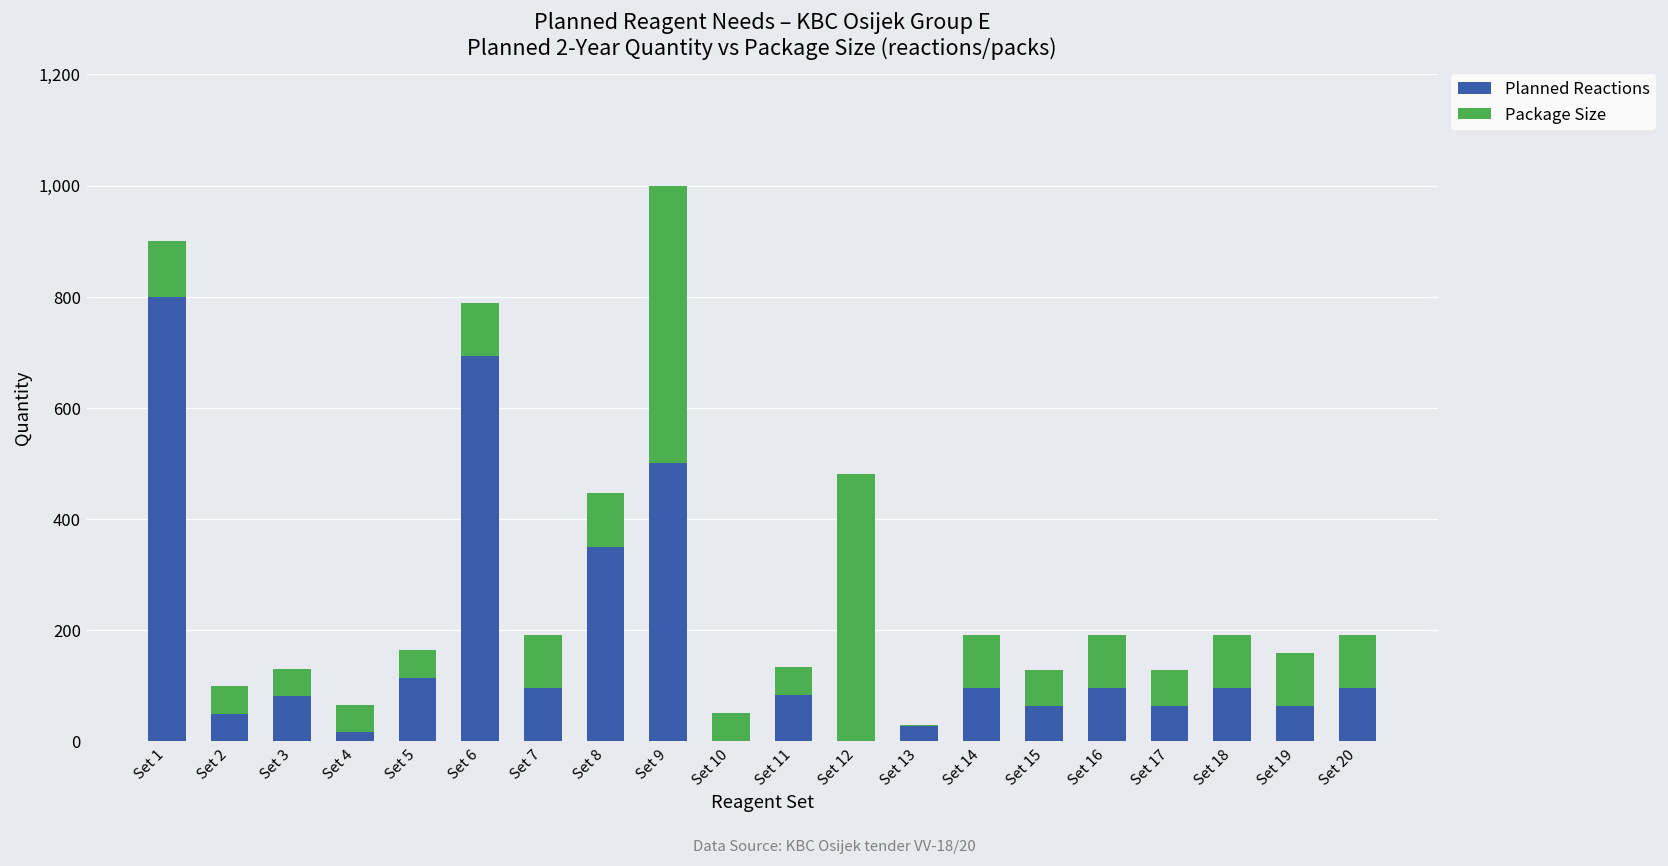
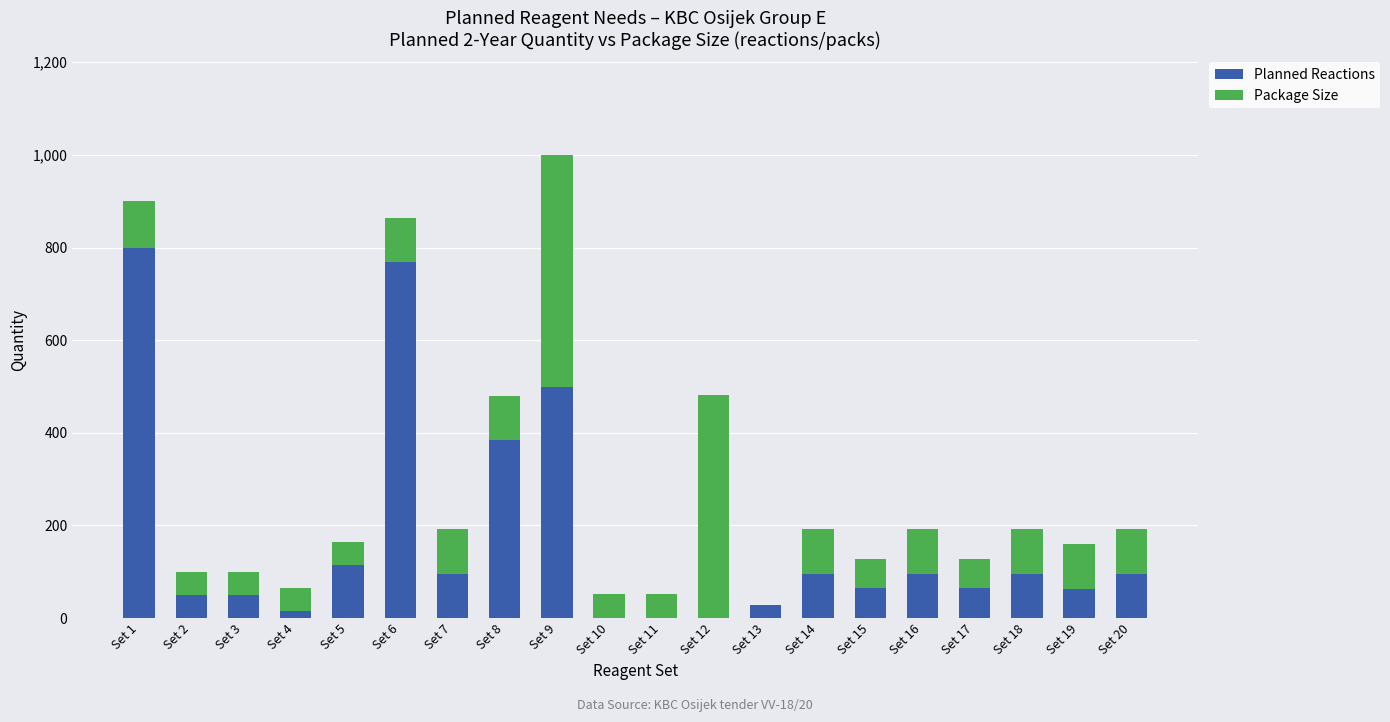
Planned Reactions, Set 3: 80 -> 50
Planned Reactions, Set 6: 690 -> 770
Planned Reactions, Set 8: 350 -> 380
Planned Reactions, Set 11: 80 -> 0
